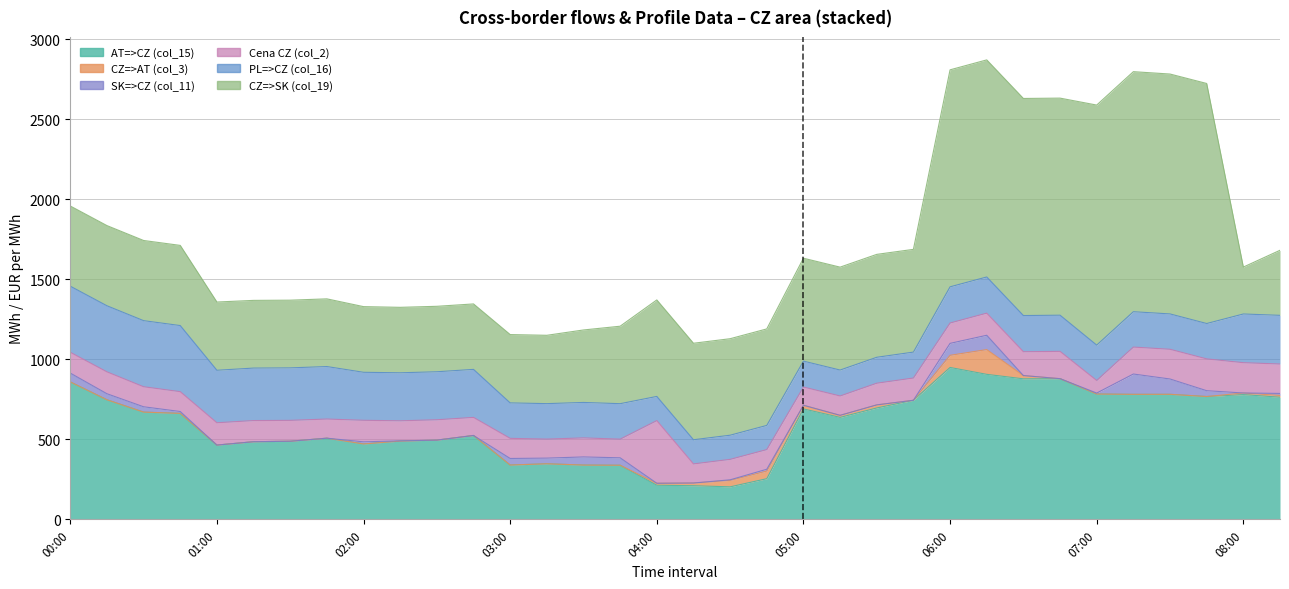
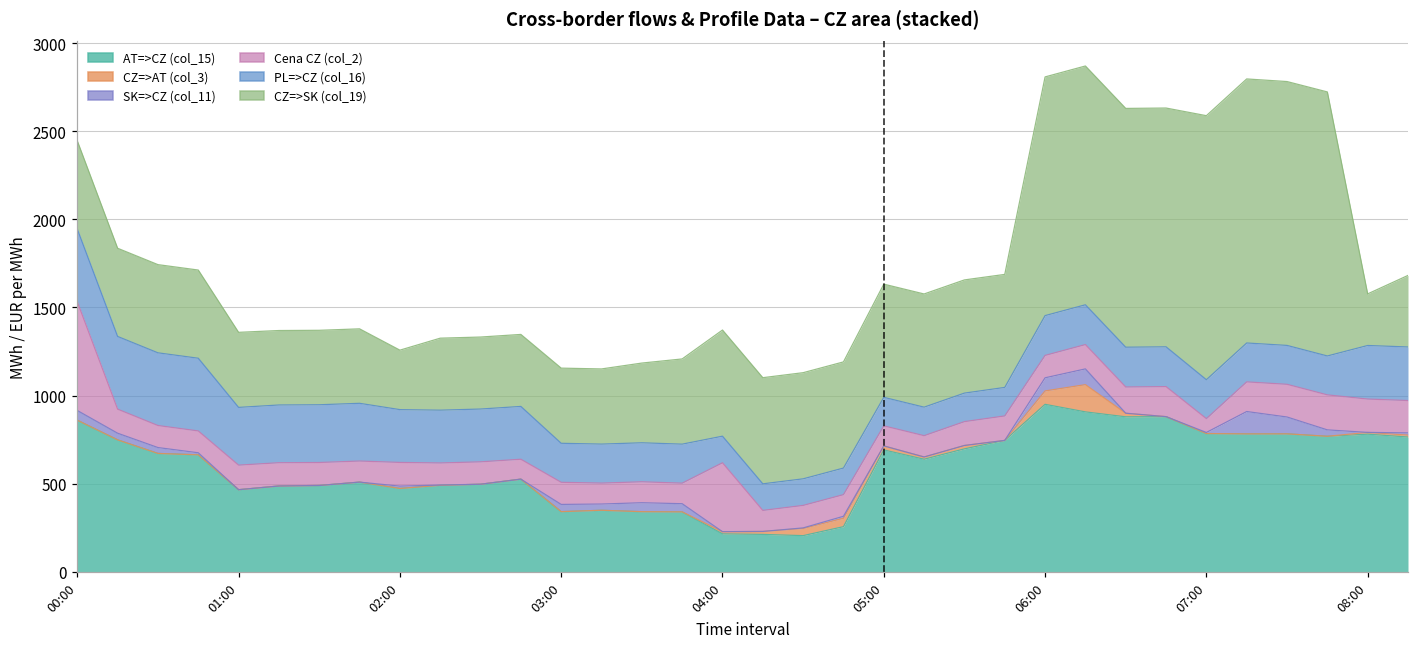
Cena CZ (col_2), 00:00: 130 -> 620
CZ=>SK (col_19), 02:00: 410 -> 340
